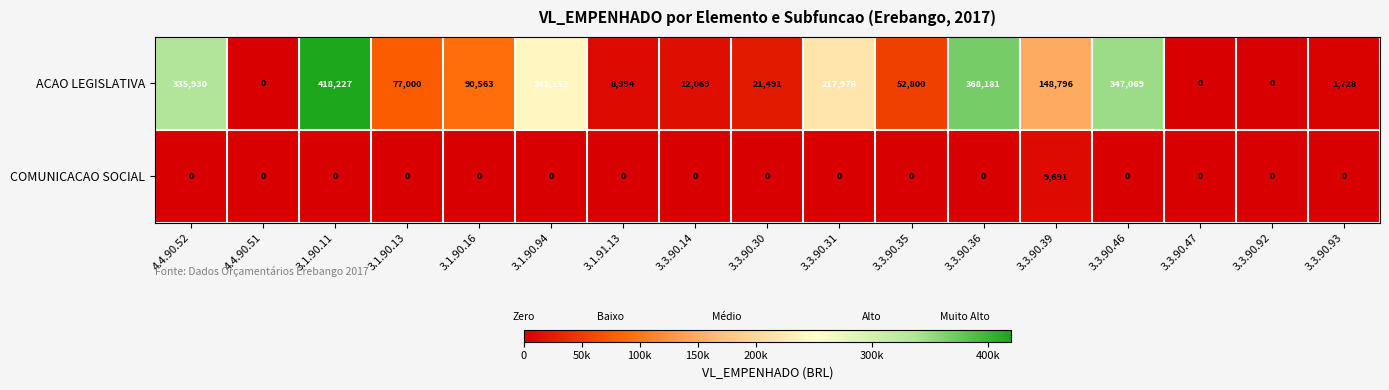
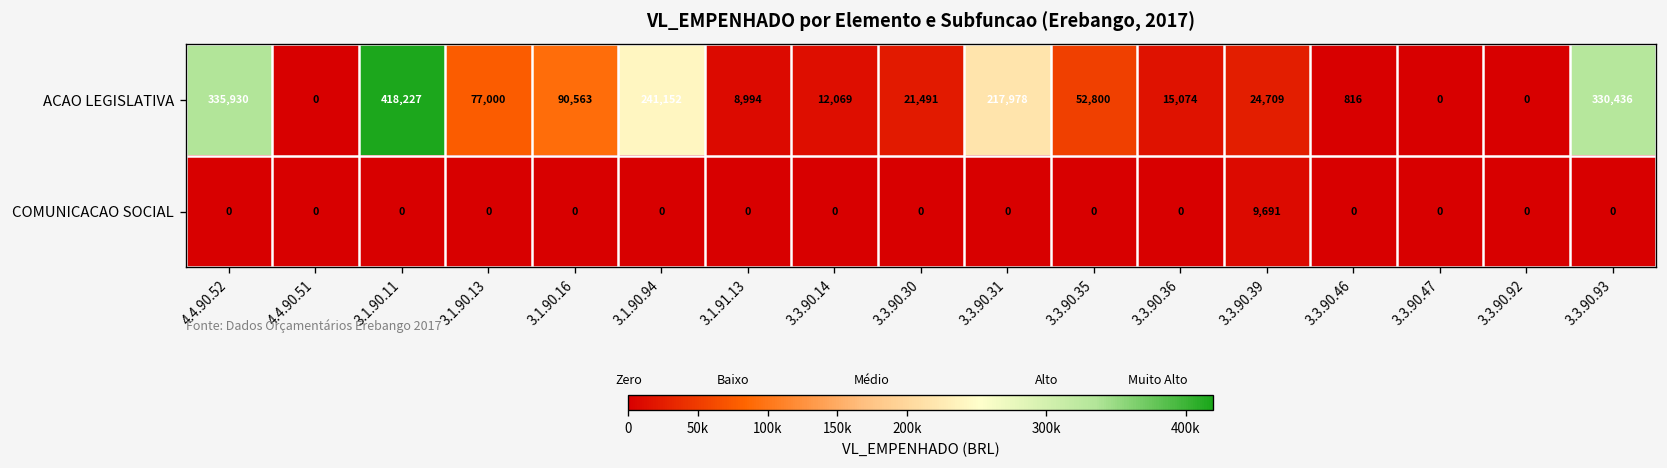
ACAO LEGISLATIVA, 3.3.90.36: 368,181 -> 15,074
ACAO LEGISLATIVA, 3.3.90.39: 148,796 -> 24,709
ACAO LEGISLATIVA, 3.3.90.46: 347,069 -> 816
ACAO LEGISLATIVA, 3.3.90.93: 1,728 -> 330,436
